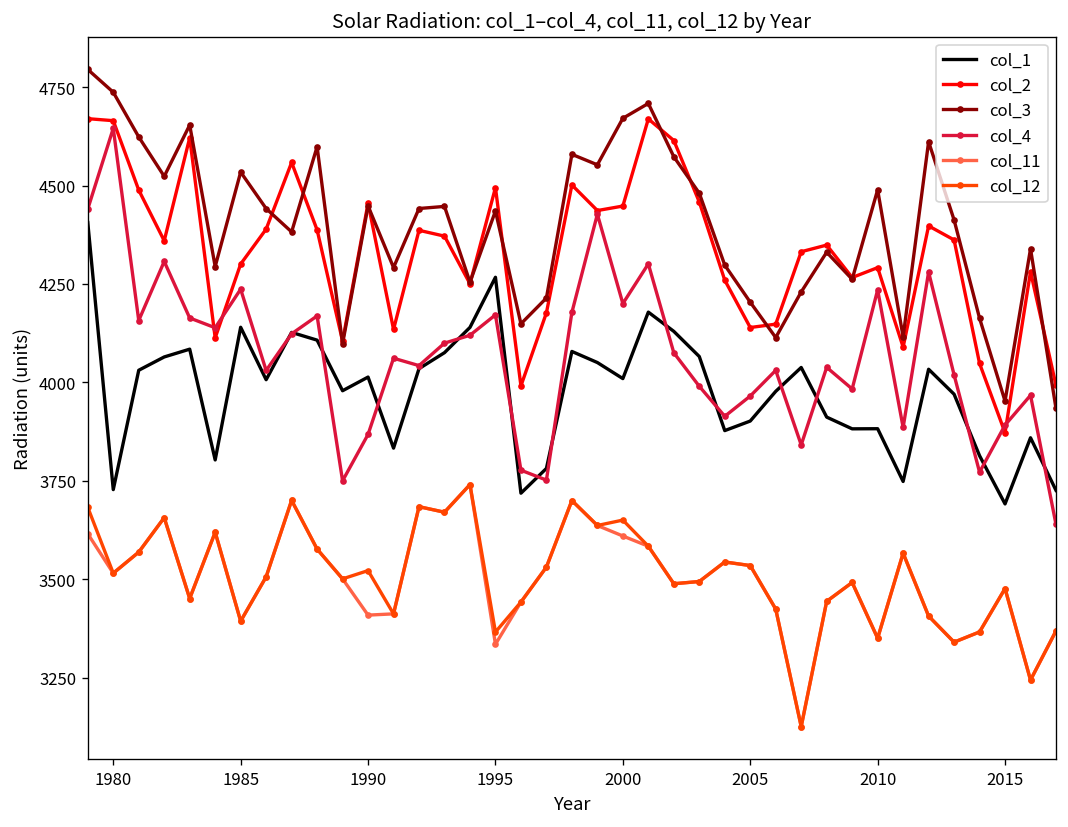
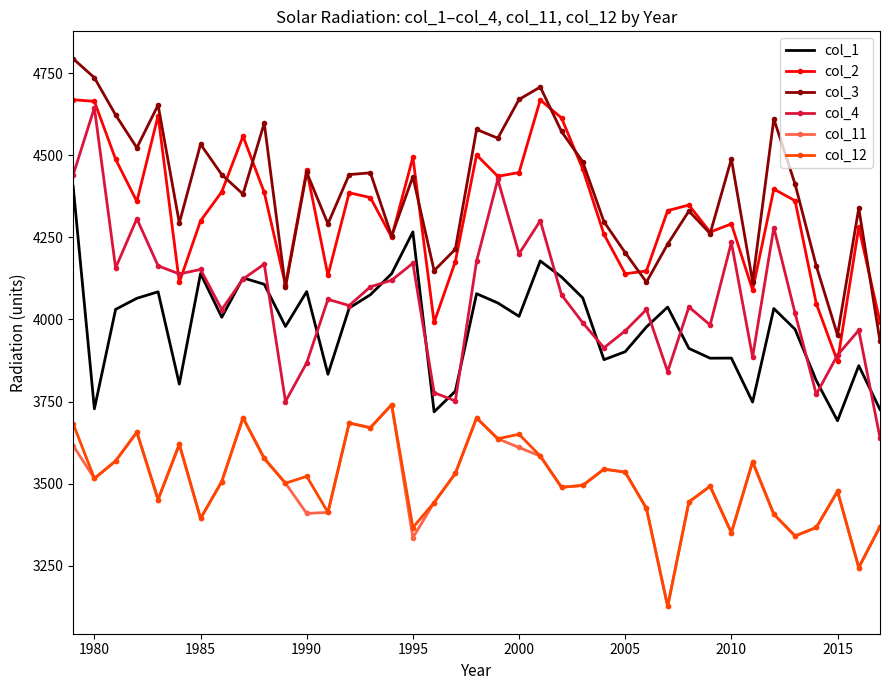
col_4, 1985: 4240 -> 4150
col_1, 1990: 4010 -> 4090
